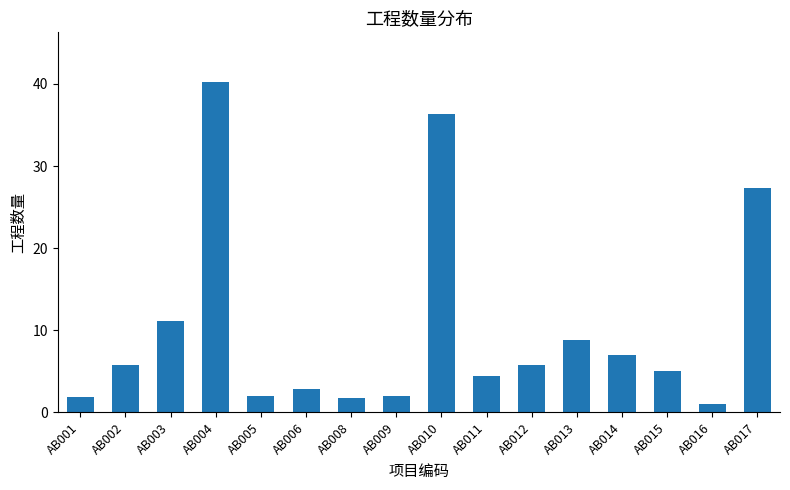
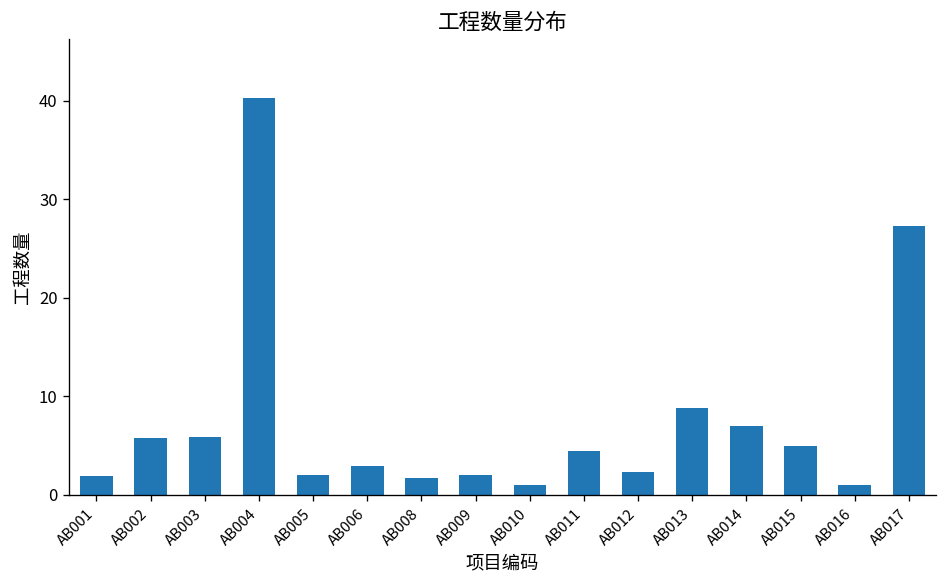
AB003: 11 -> 6
AB010: 36 -> 1
AB012: 6 -> 2
